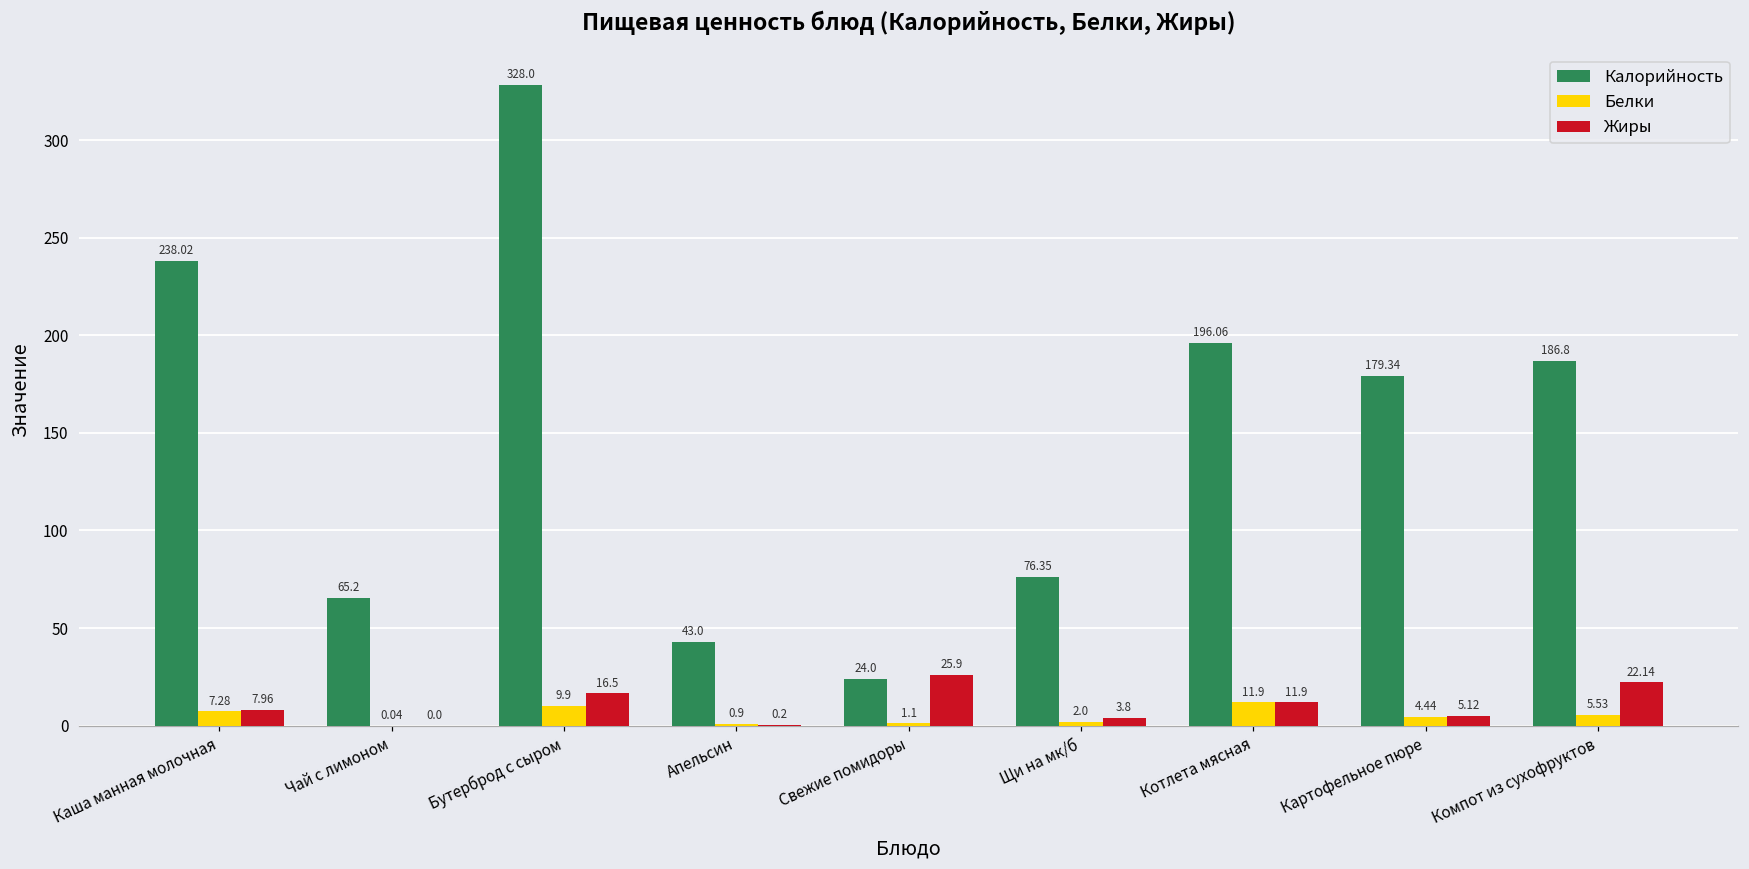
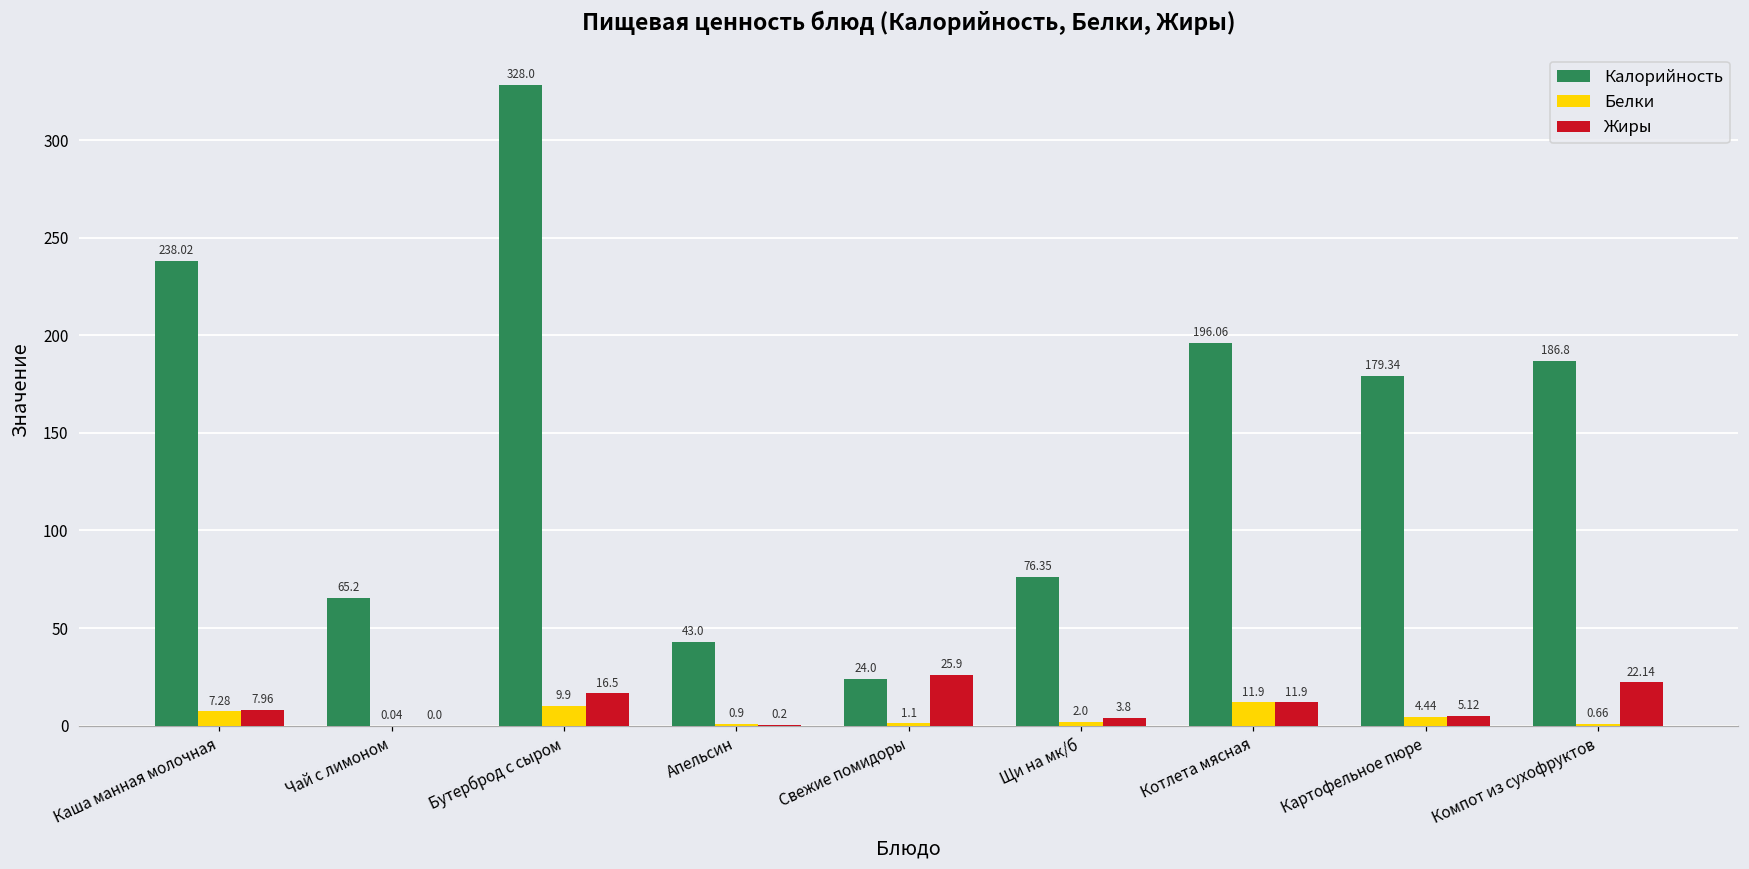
Белки, Компот из сухофруктов: 5.53 -> 0.66
